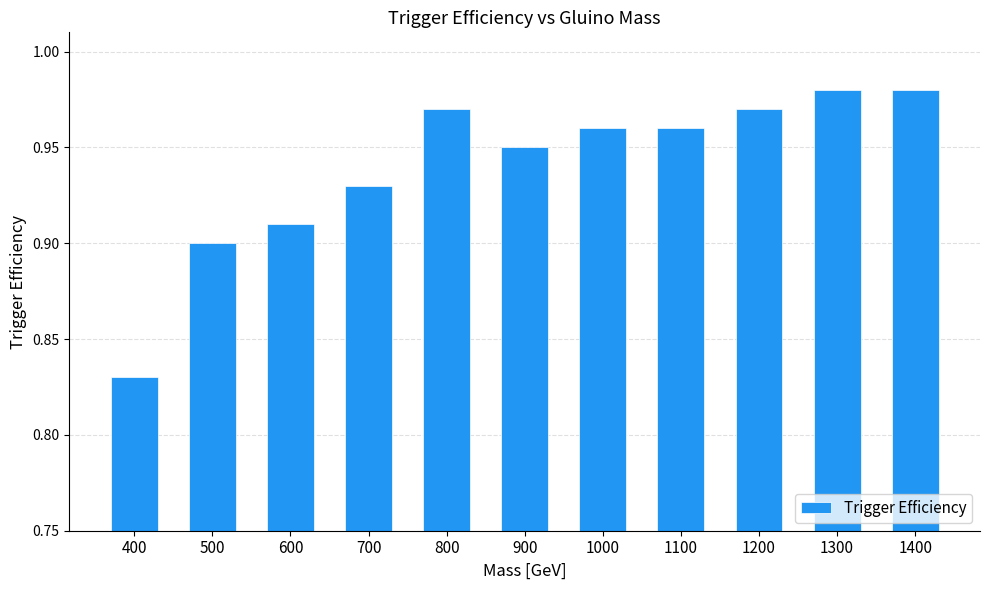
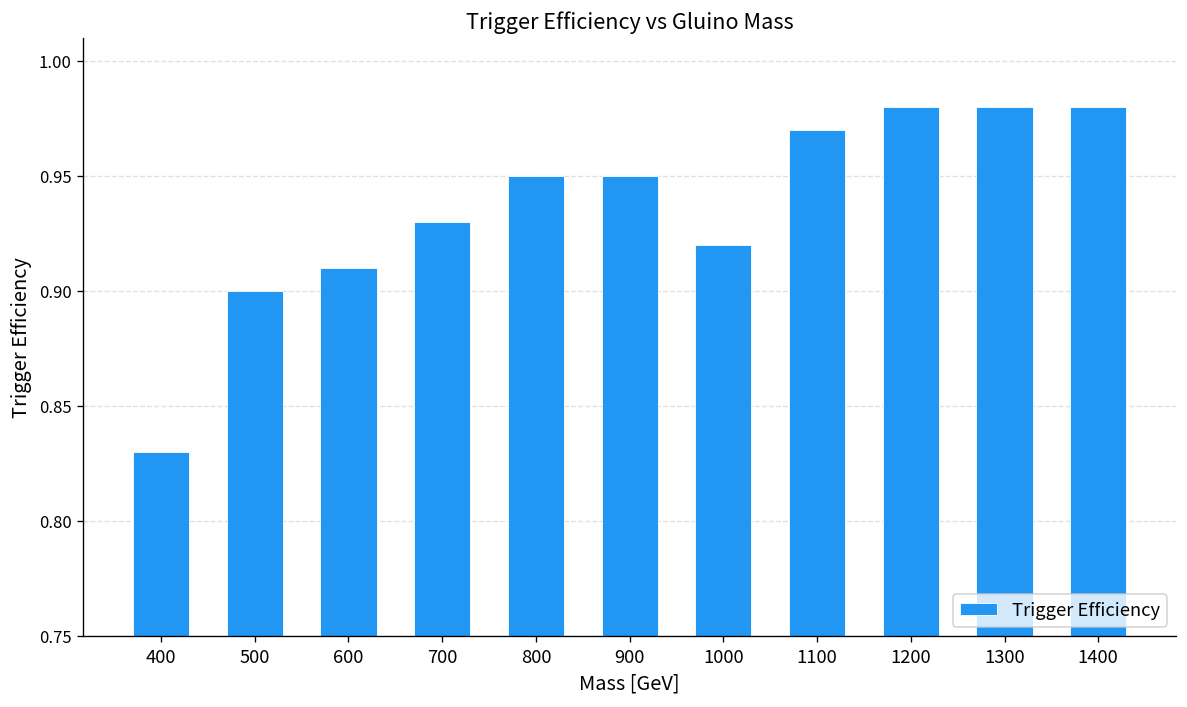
800: 0.97 -> 0.95
1000: 0.96 -> 0.92
1100: 0.96 -> 0.97
1200: 0.97 -> 0.98
